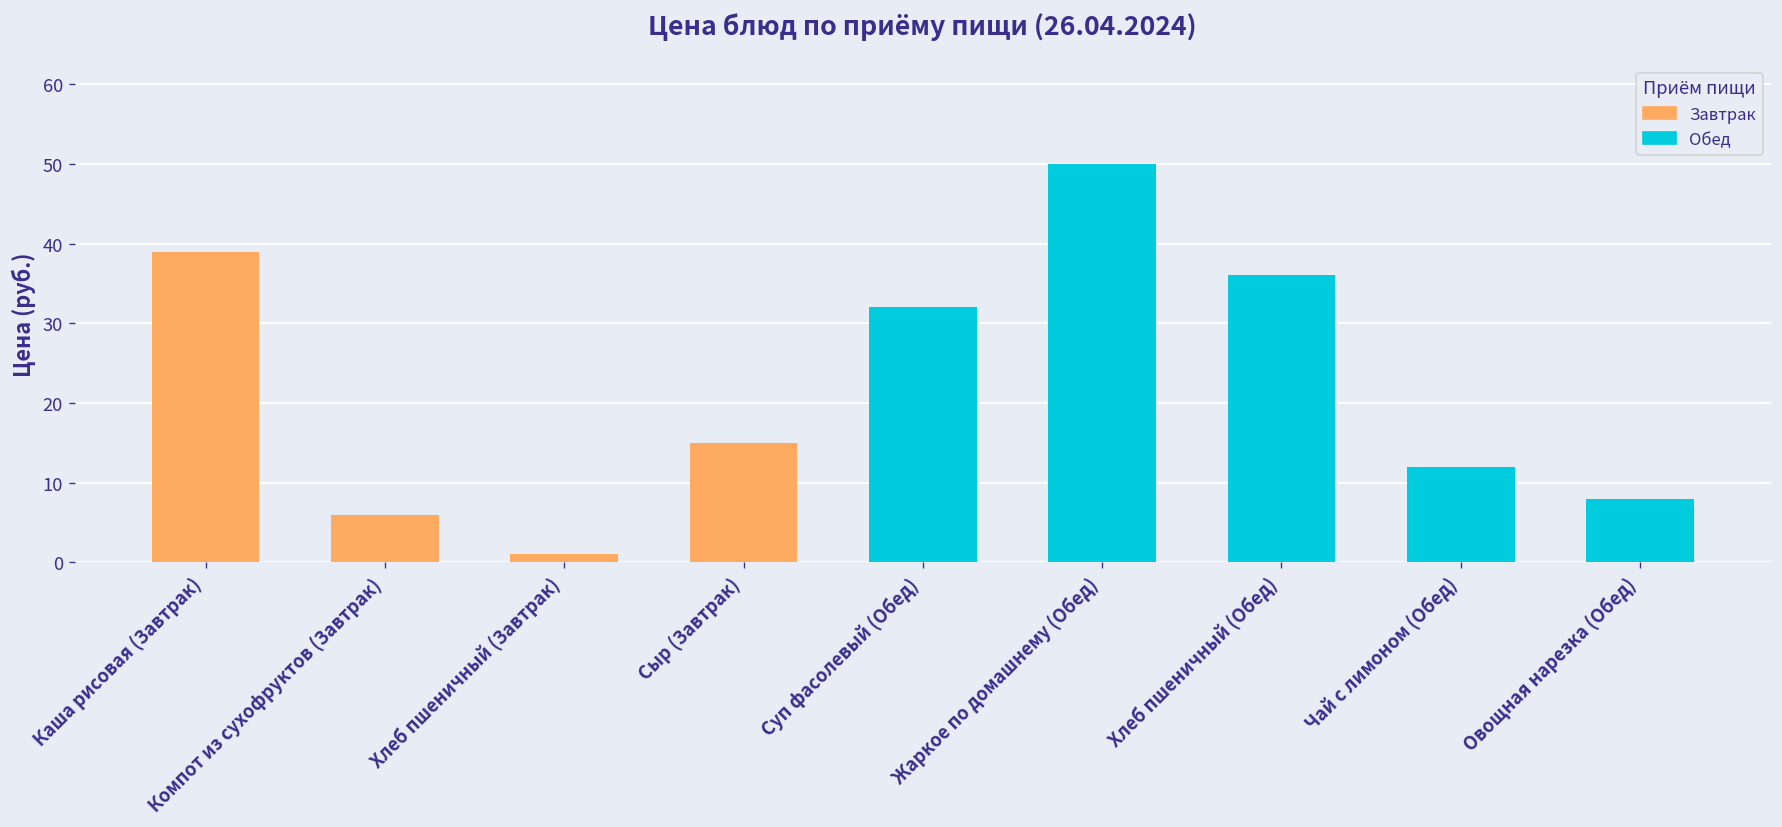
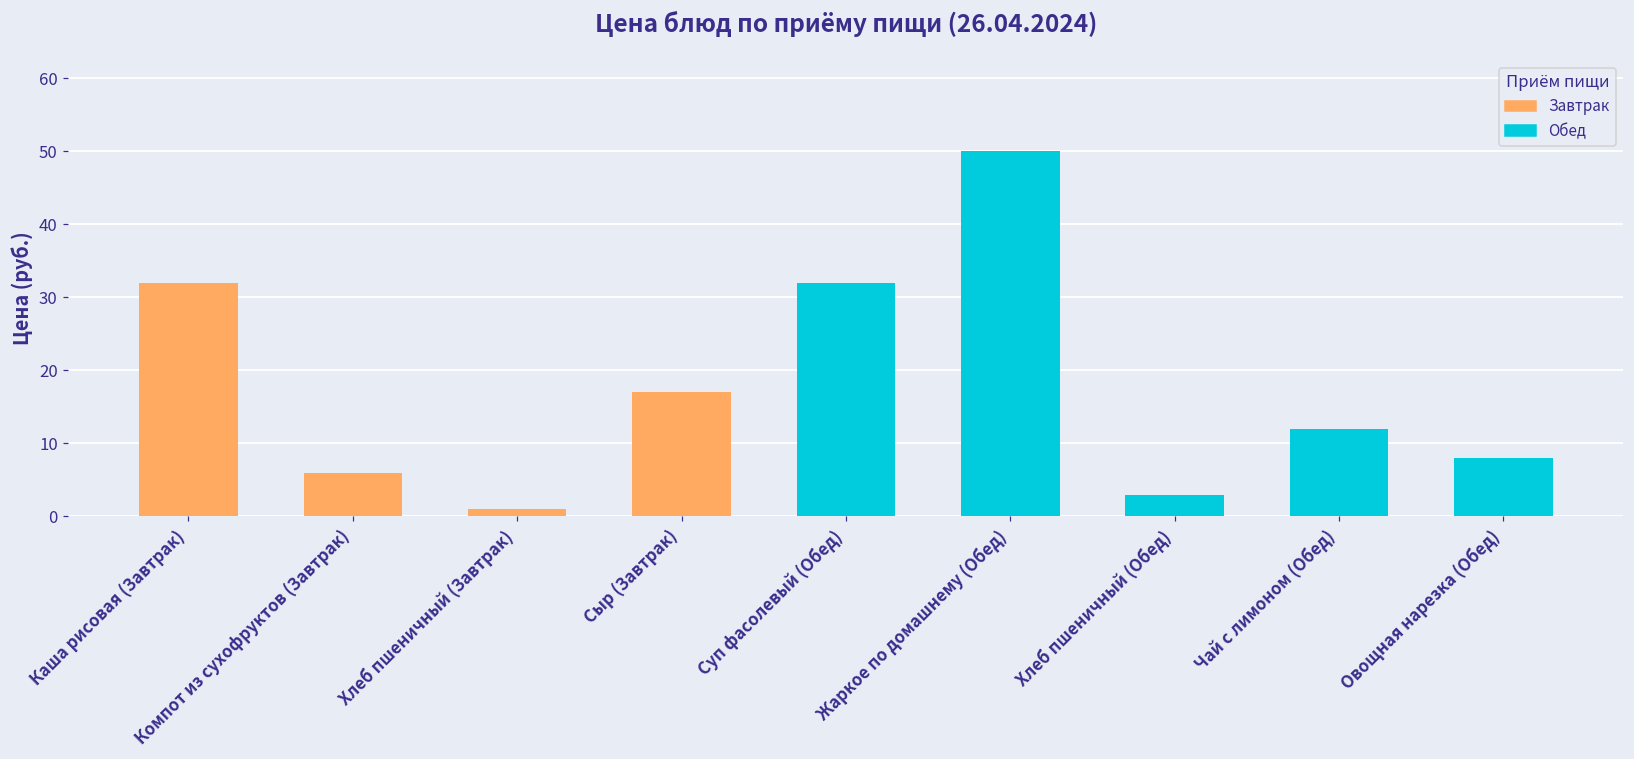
Каша рисовая (Завтрак): 39 -> 32
Сыр (Завтрак): 15 -> 17
Хлеб пшеничный (Обед): 36 -> 3
